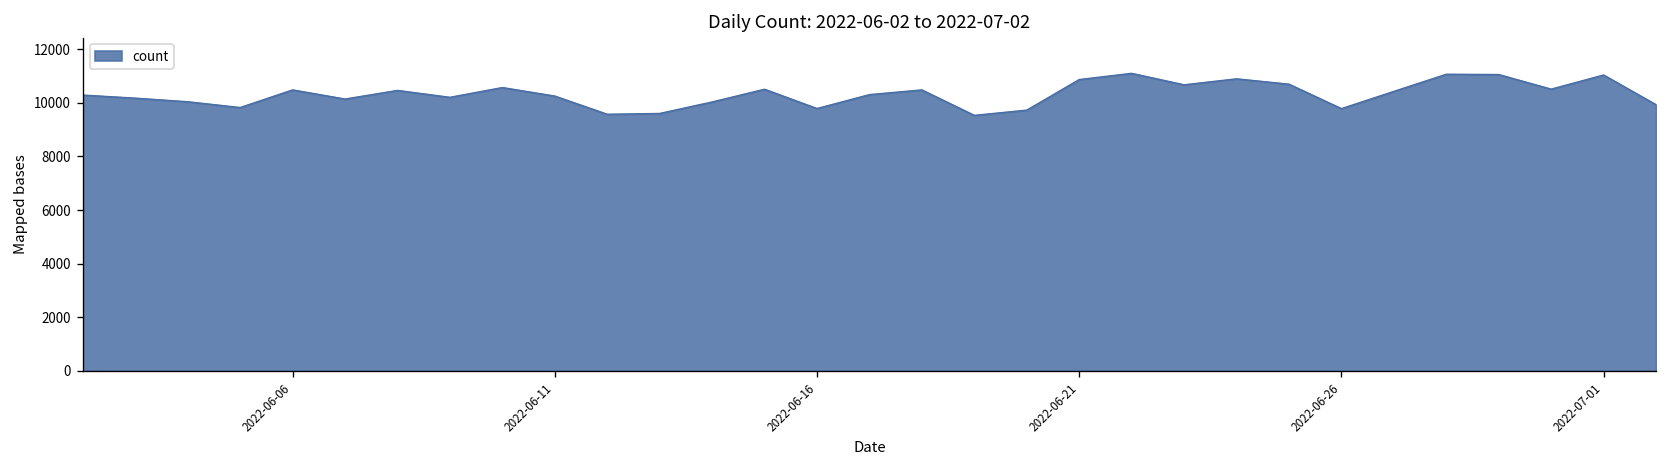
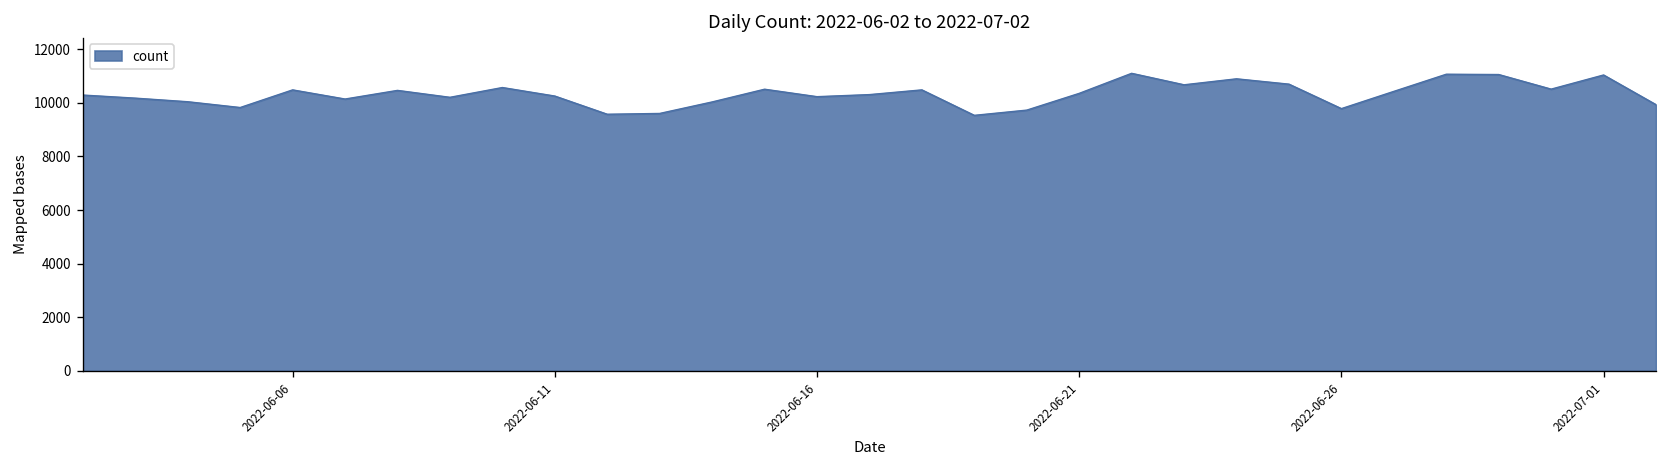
2022-06-16: 9800 -> 10200
2022-06-21: 10900 -> 10400
